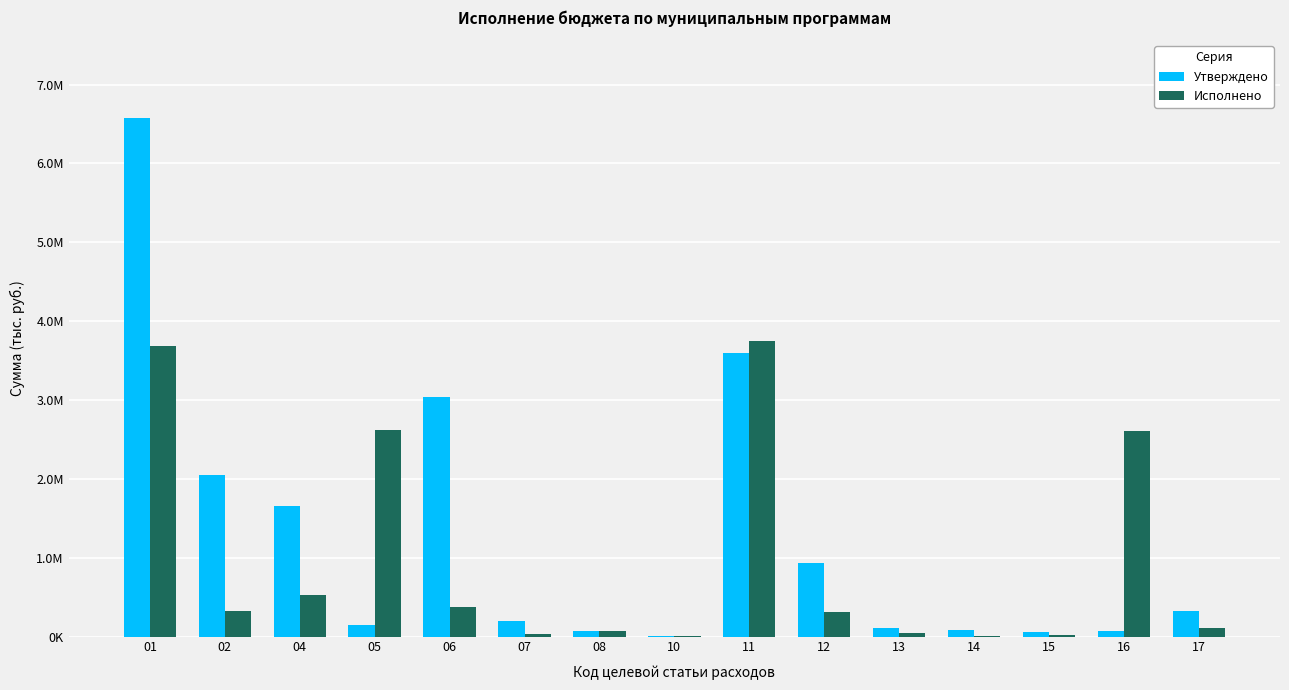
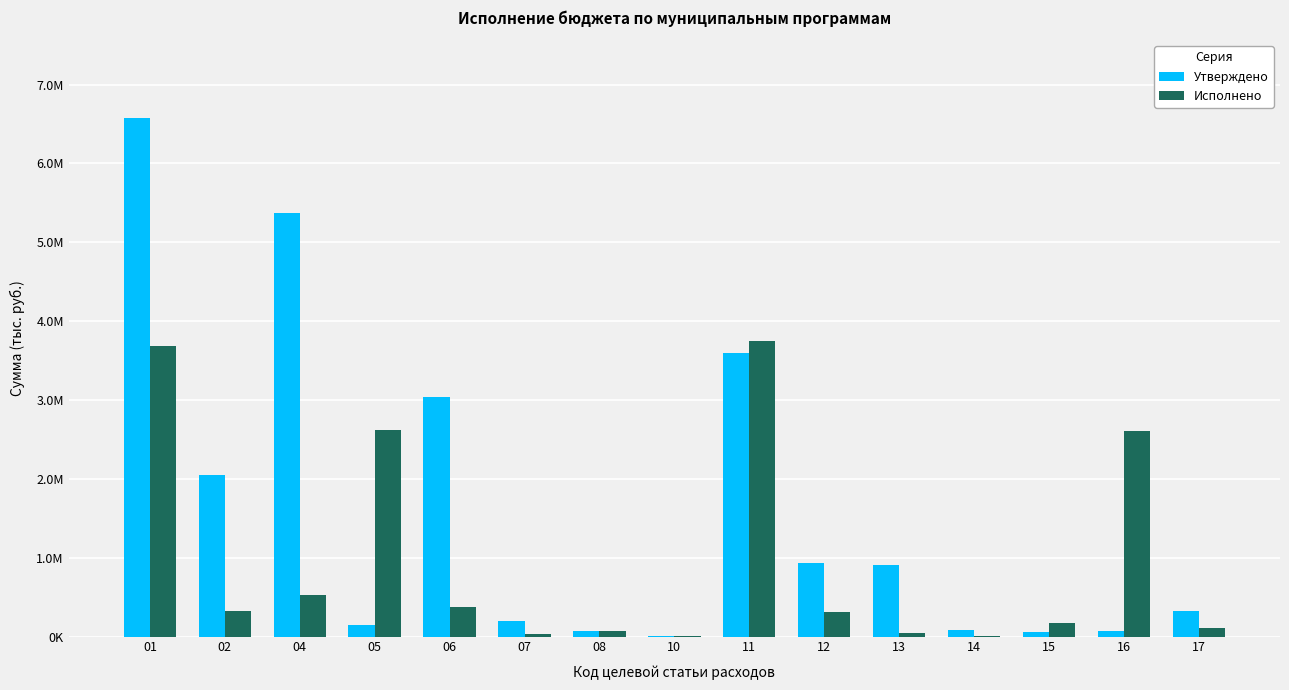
Утверждено, 04: 1700000 -> 5400000
Утверждено, 13: 100000 -> 900000
Исполнено, 15: 0 -> 200000
